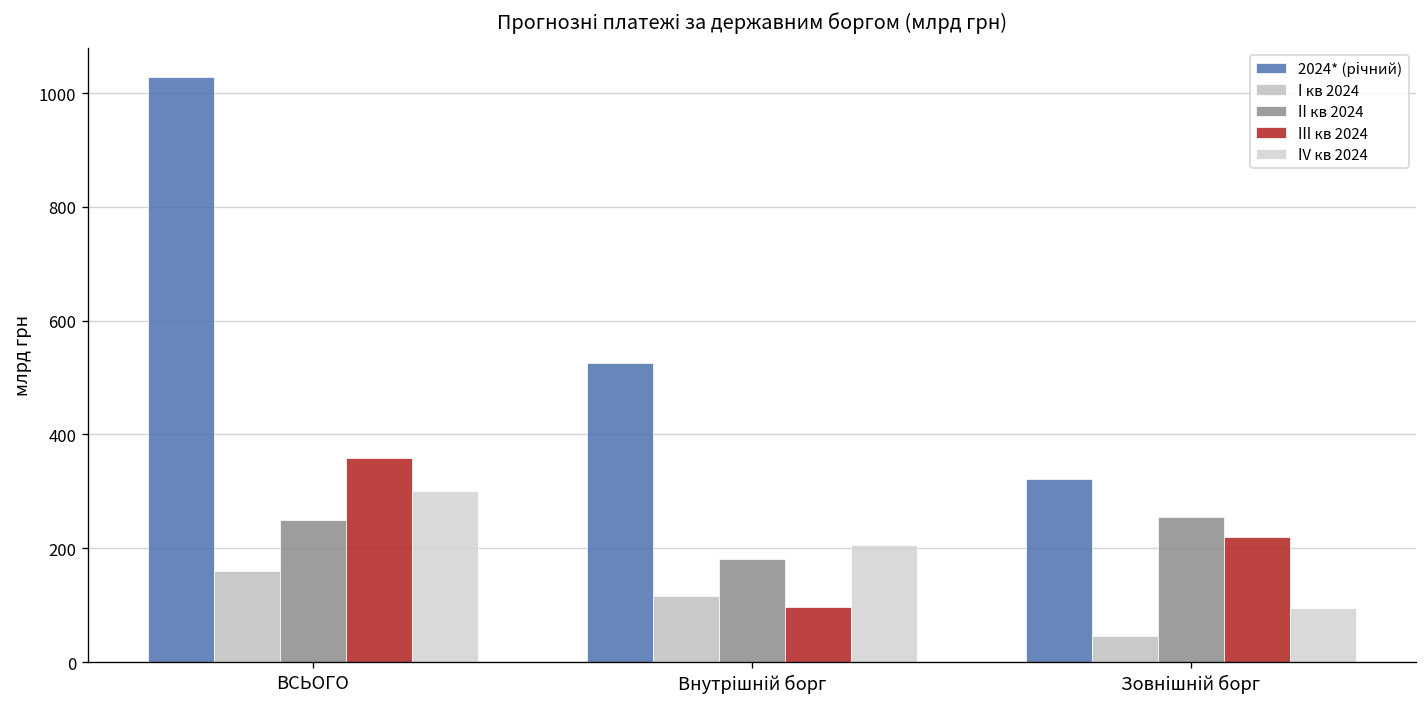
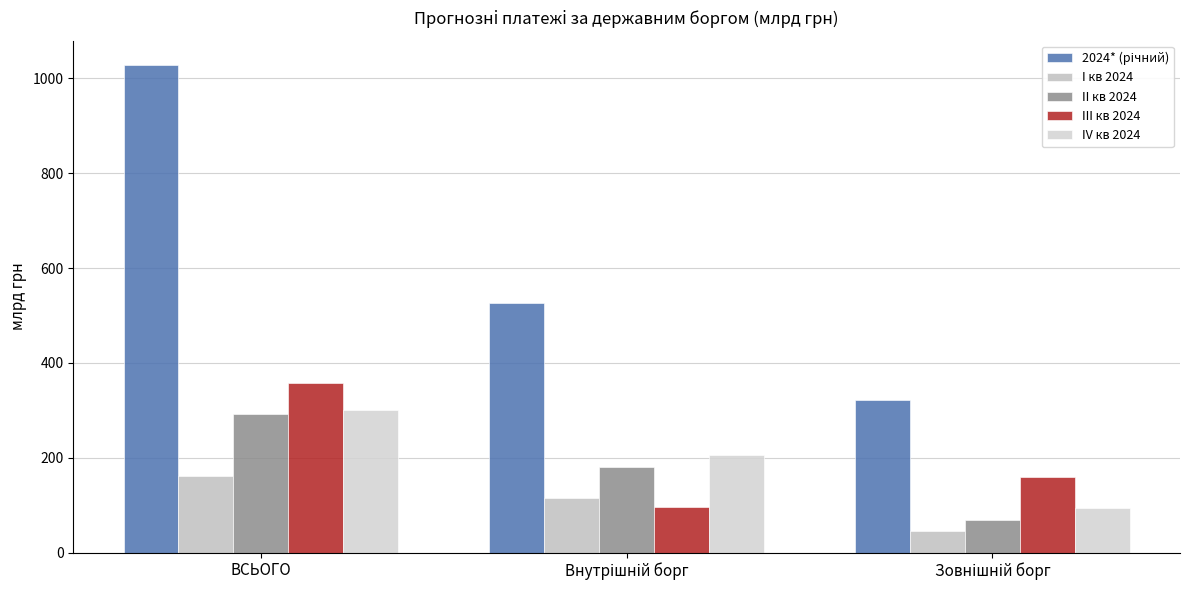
ІІ кв 2024, ВСЬОГО: 250 -> 290
ІІ кв 2024, Зовнішній борг: 250 -> 70
ІІІ кв 2024, Зовнішній борг: 220 -> 160
